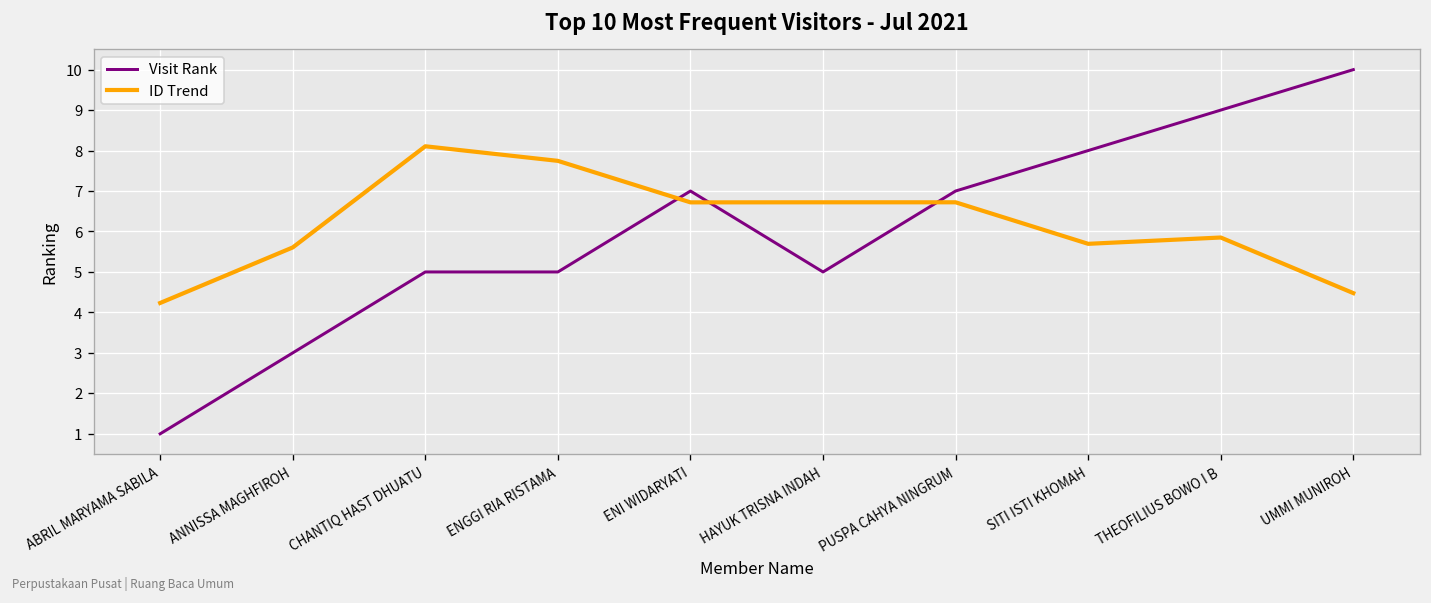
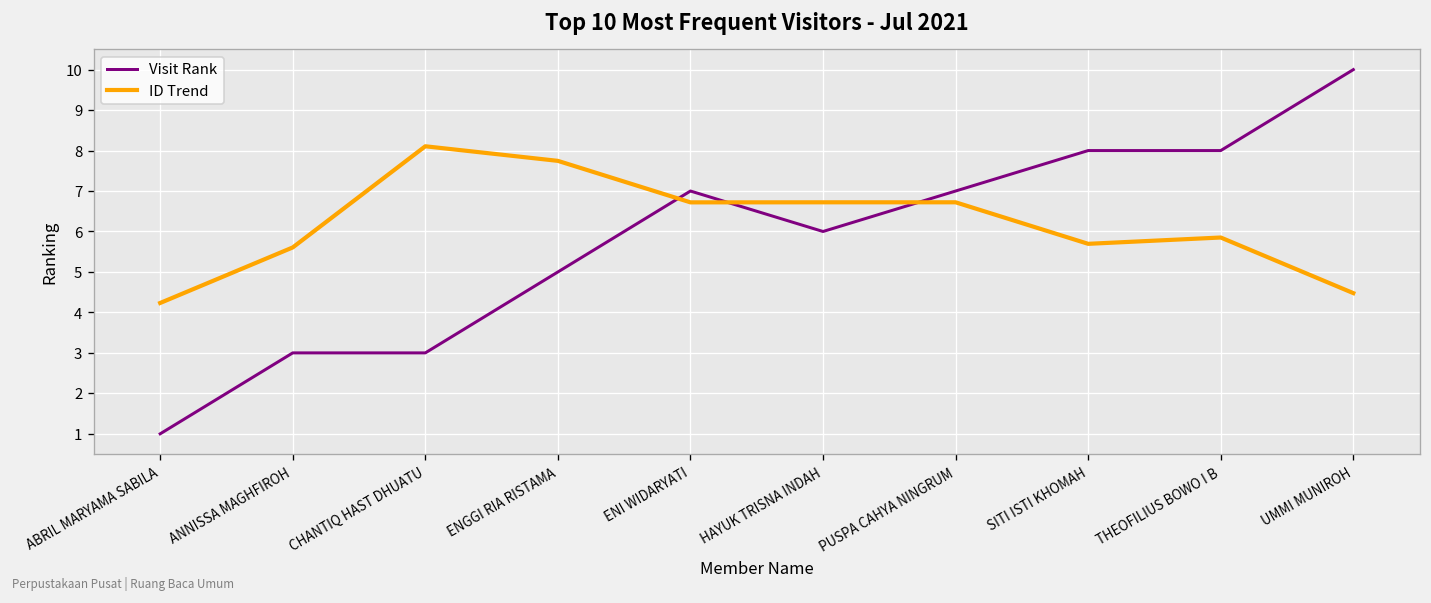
Visit Rank, CHANTIQ HAST DHUATU: 5 -> 3
Visit Rank, HAYUK TRISNA INDAH: 5 -> 6
Visit Rank, THEOFILIUS BOWO I B: 9 -> 8
